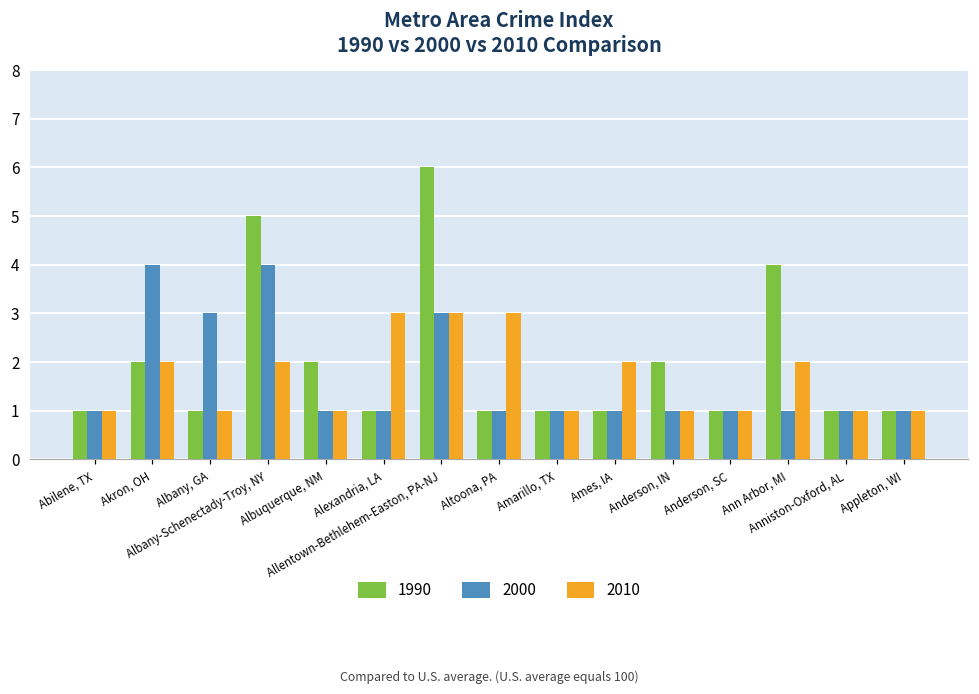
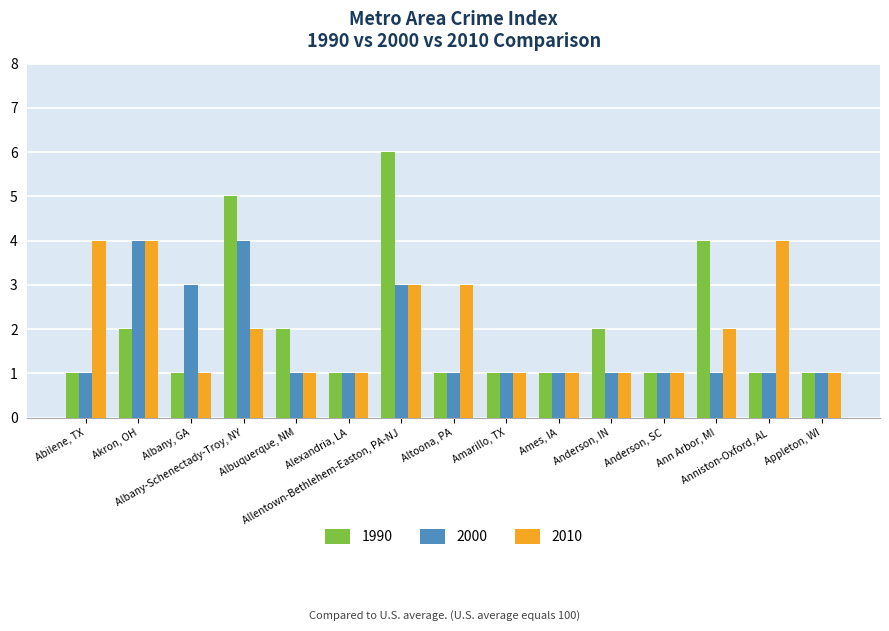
2010, Abilene, TX: 1 -> 4
2010, Akron, OH: 2 -> 4
2010, Alexandria, LA: 3 -> 1
2010, Ames, IA: 2 -> 1
2010, Anniston-Oxford, AL: 1 -> 4
